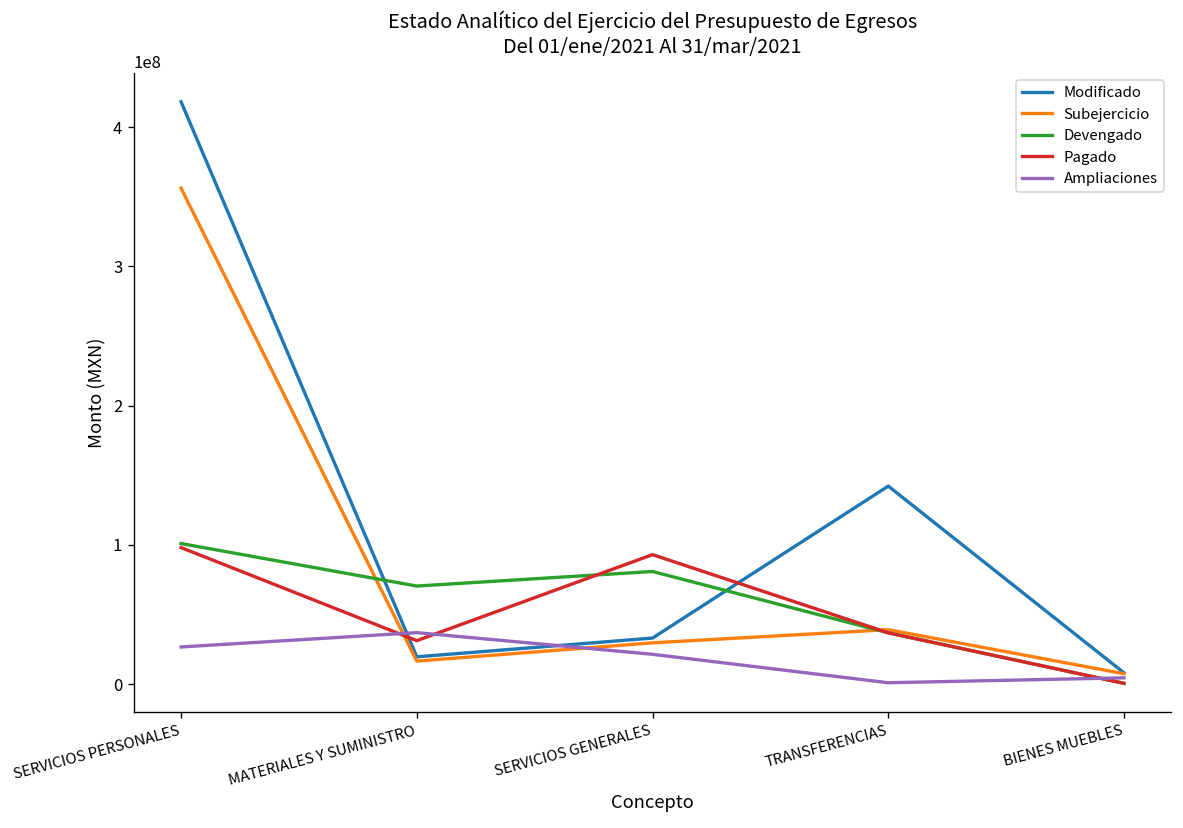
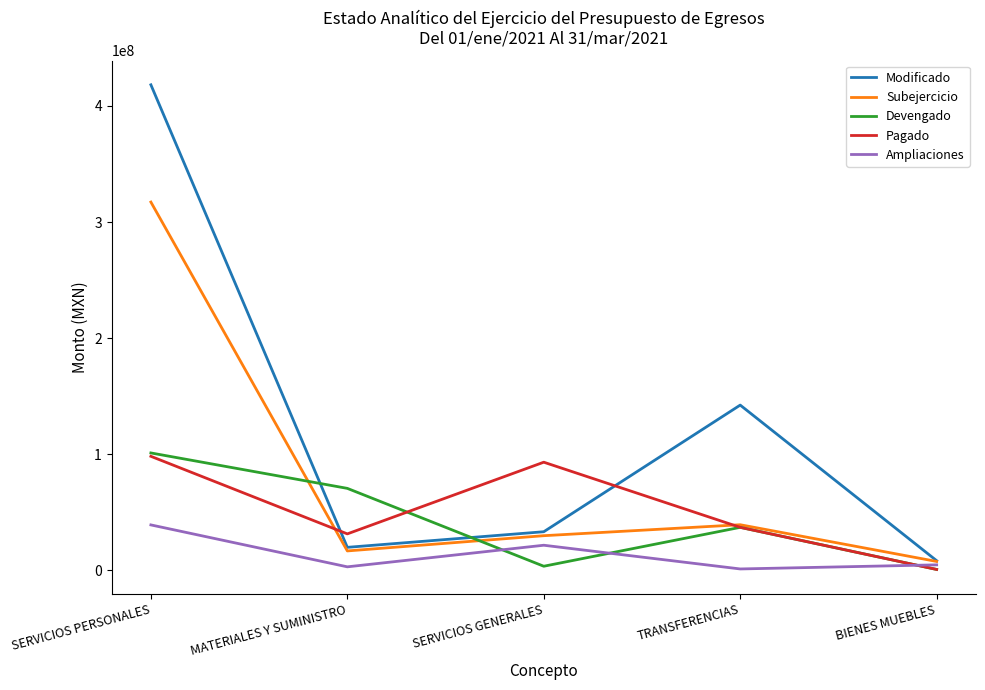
Subejercicio, SERVICIOS PERSONALES: 356000000 -> 317000000
Ampliaciones, SERVICIOS PERSONALES: 27000000 -> 39000000
Ampliaciones, MATERIALES Y SUMINISTRO: 37000000 -> 3000000
Devengado, SERVICIOS GENERALES: 81000000 -> 3000000
